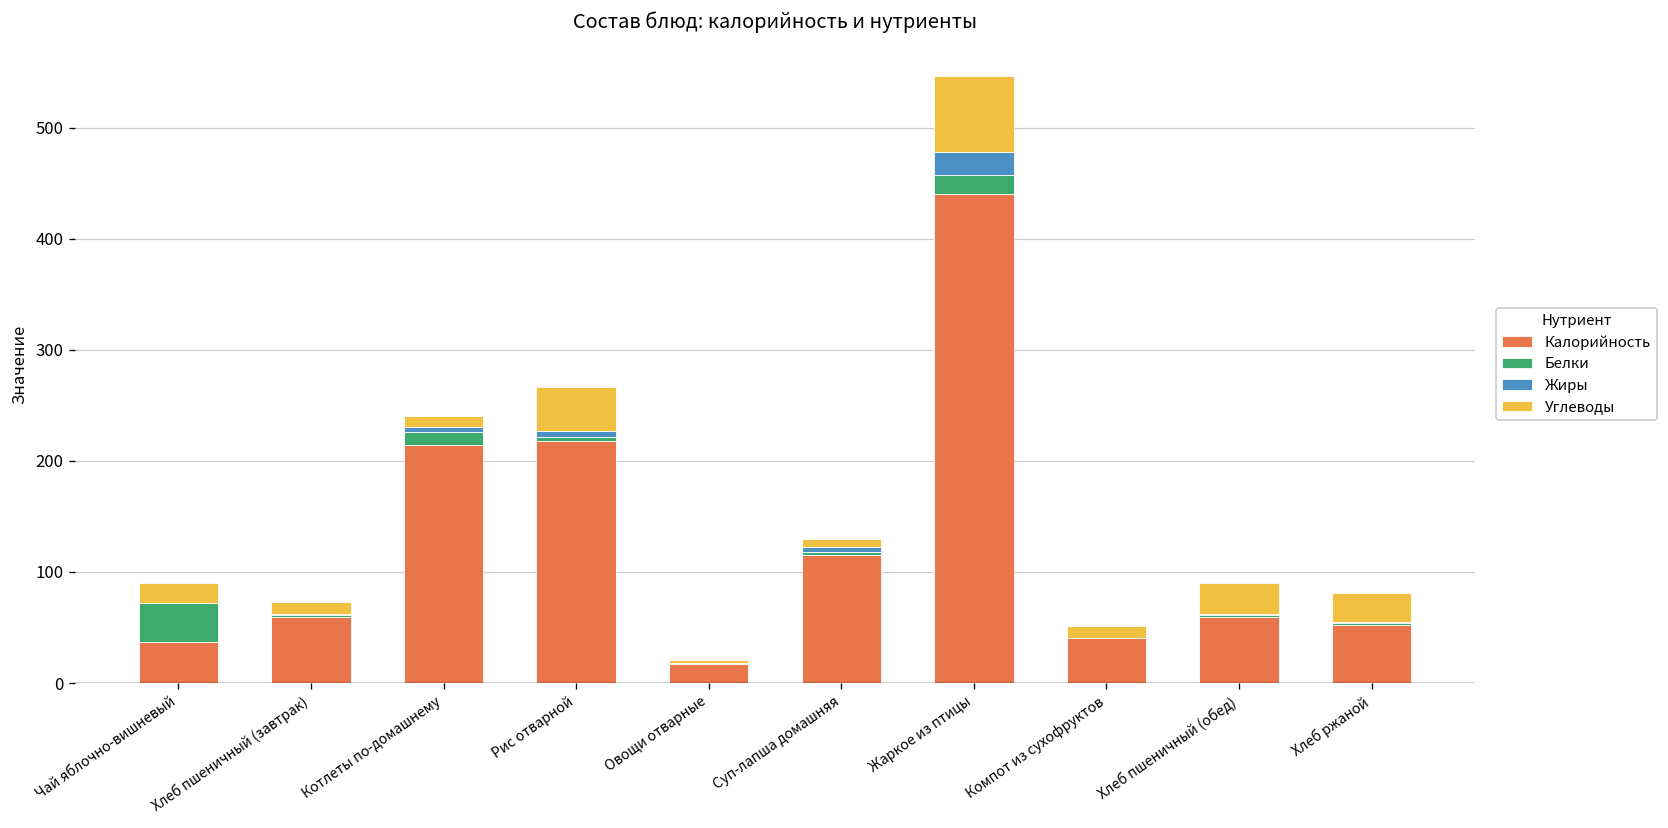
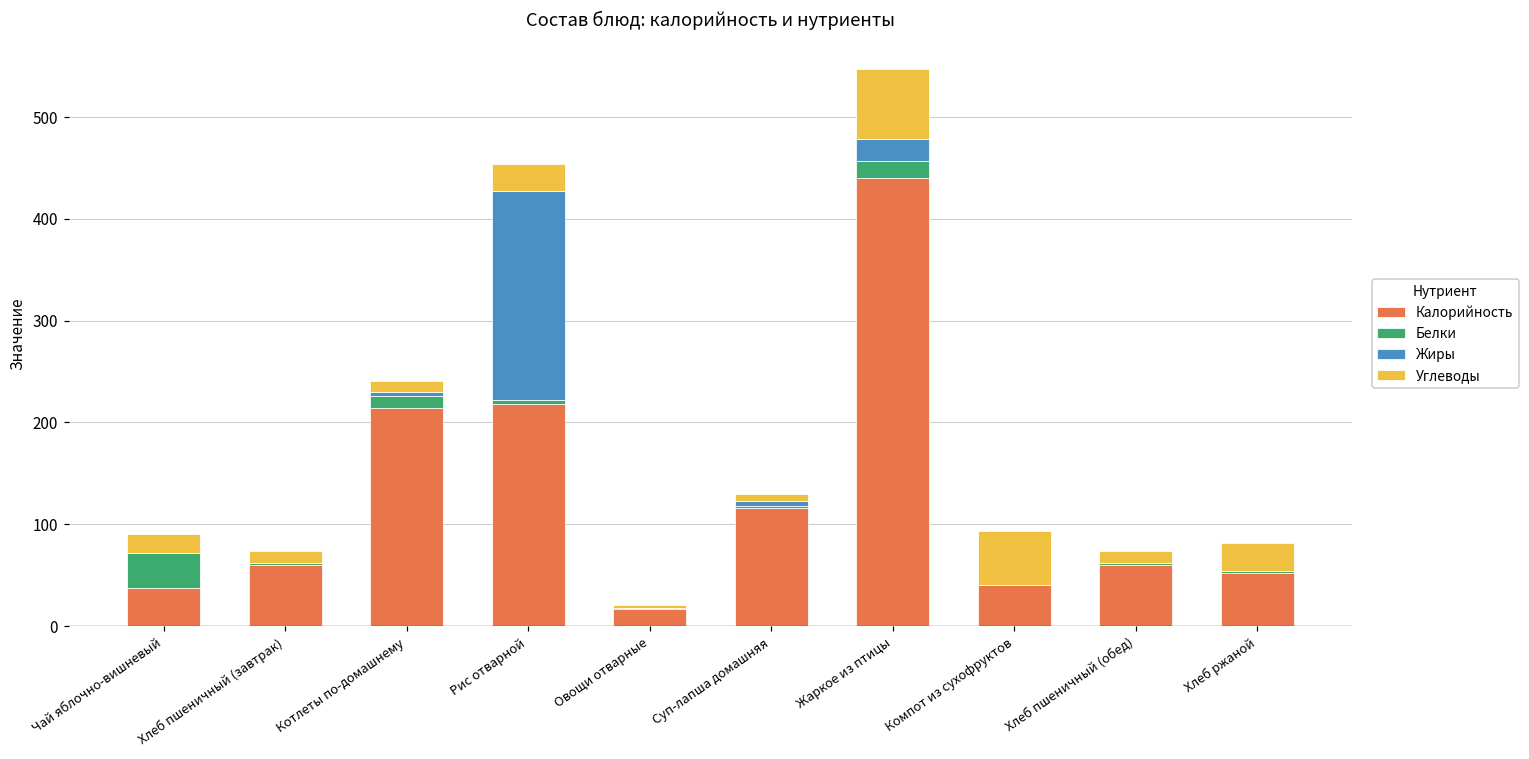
Жиры, Рис отварной: 0 -> 210
Углеводы, Рис отварной: 40 -> 30
Углеводы, Компот из сухофруктов: 10 -> 50
Углеводы, Хлеб пшеничный (обед): 30 -> 10
